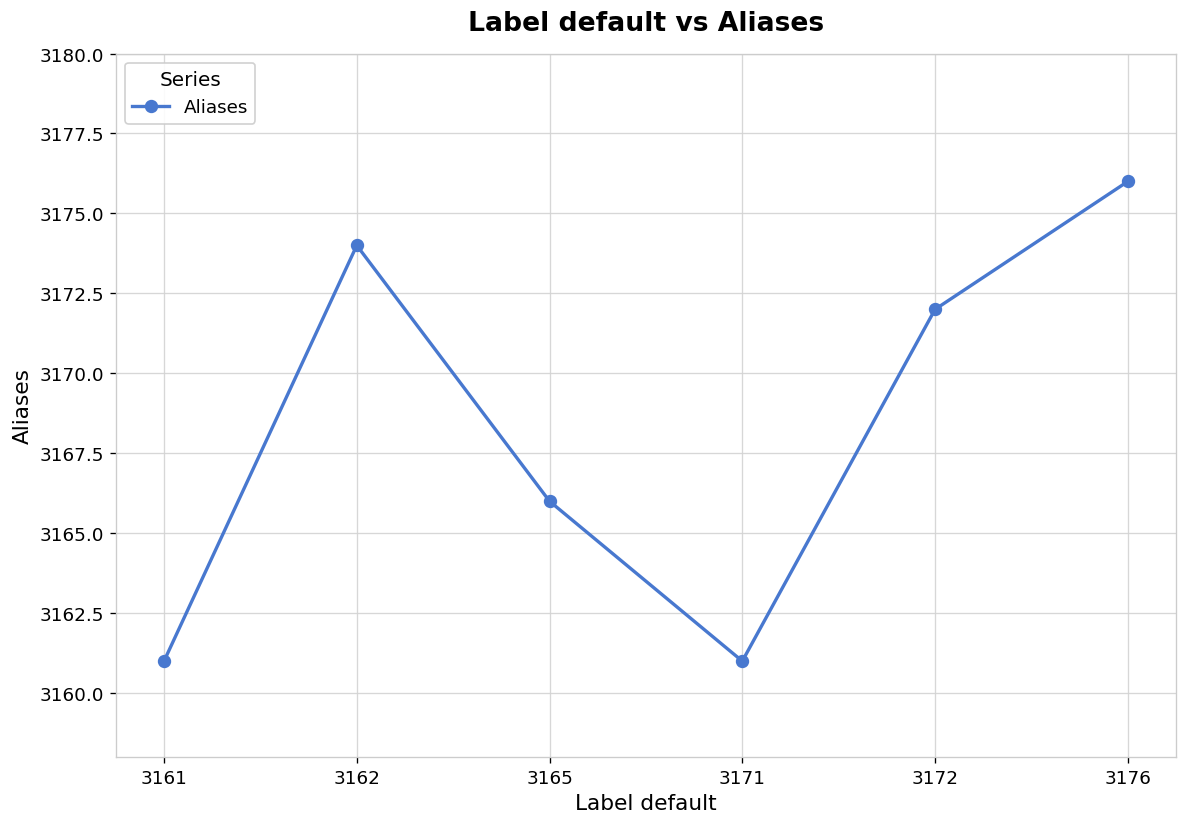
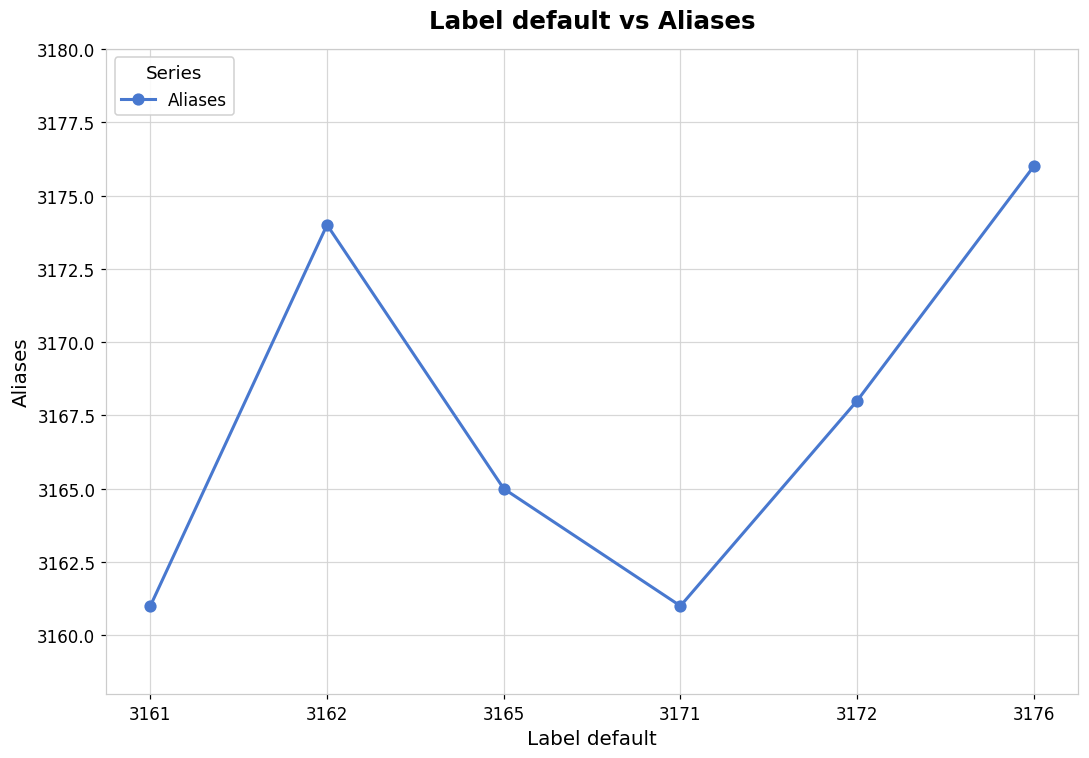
3165: 3166 -> 3165
3172: 3172 -> 3168
